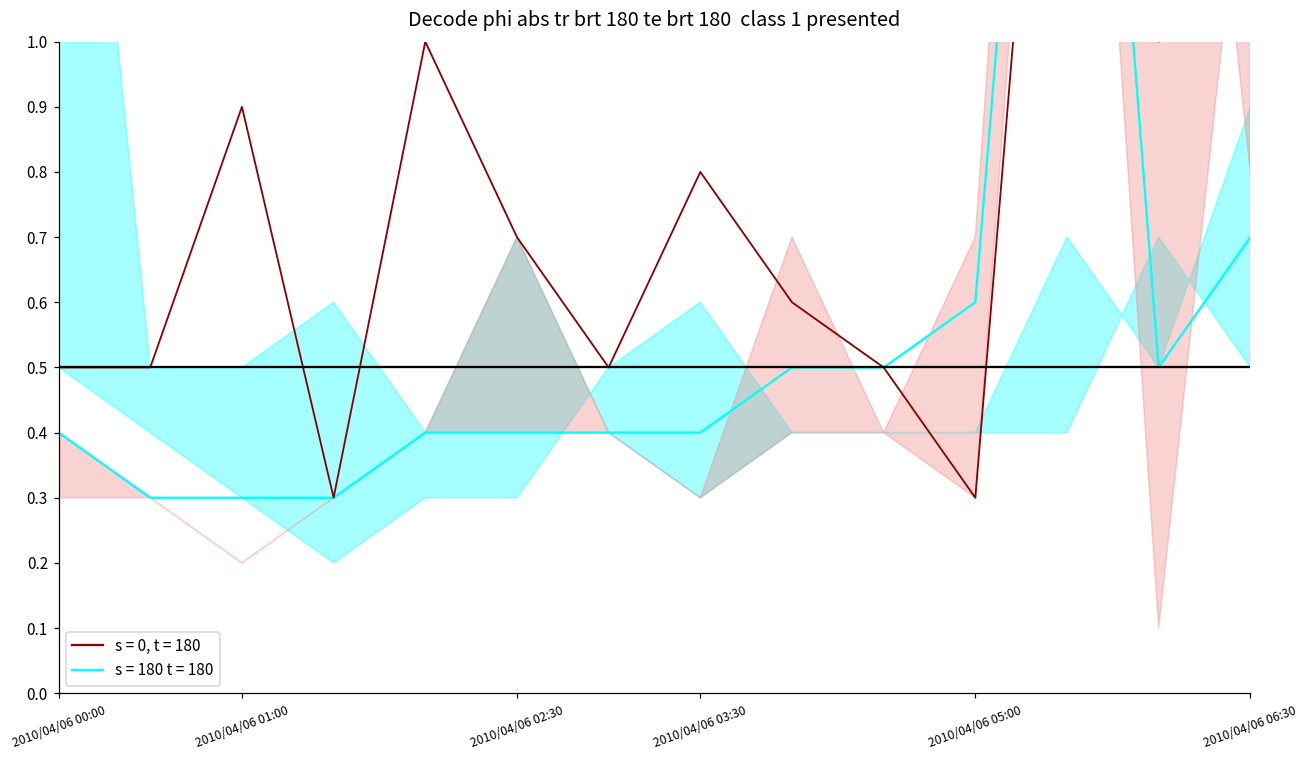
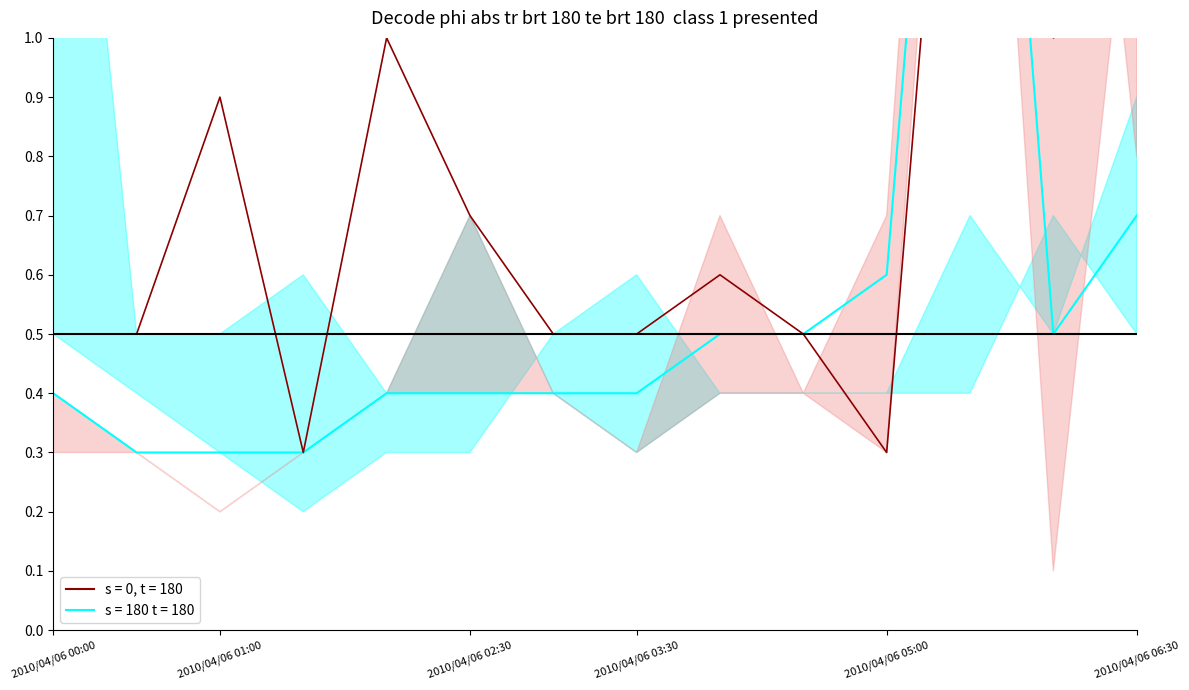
s = 0, t = 180, 2010/04/06 03:30: 0.8 -> 0.5
